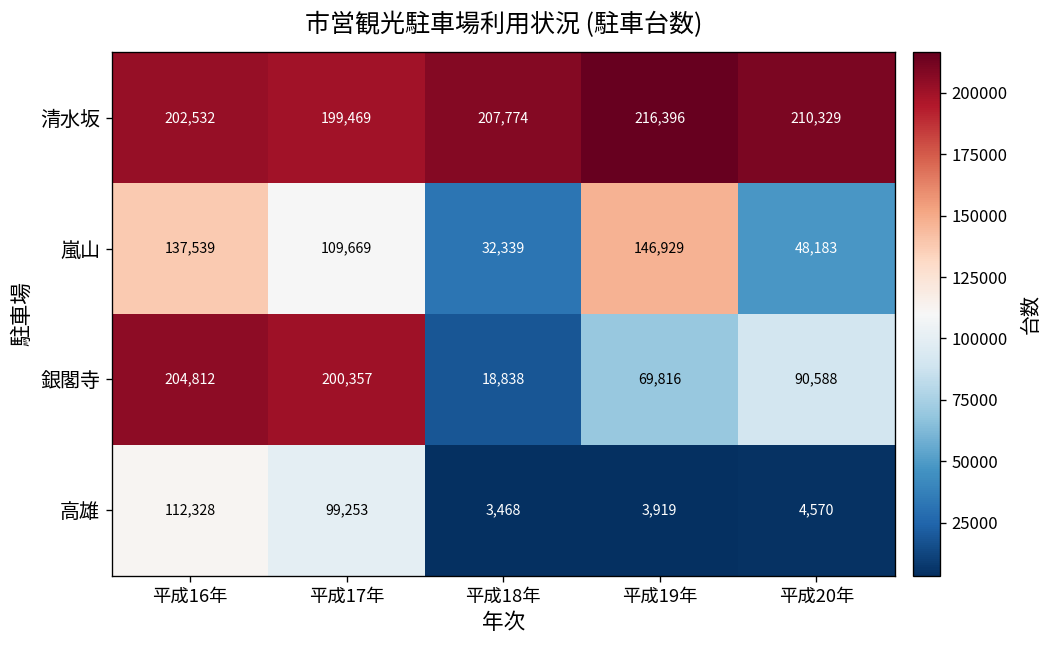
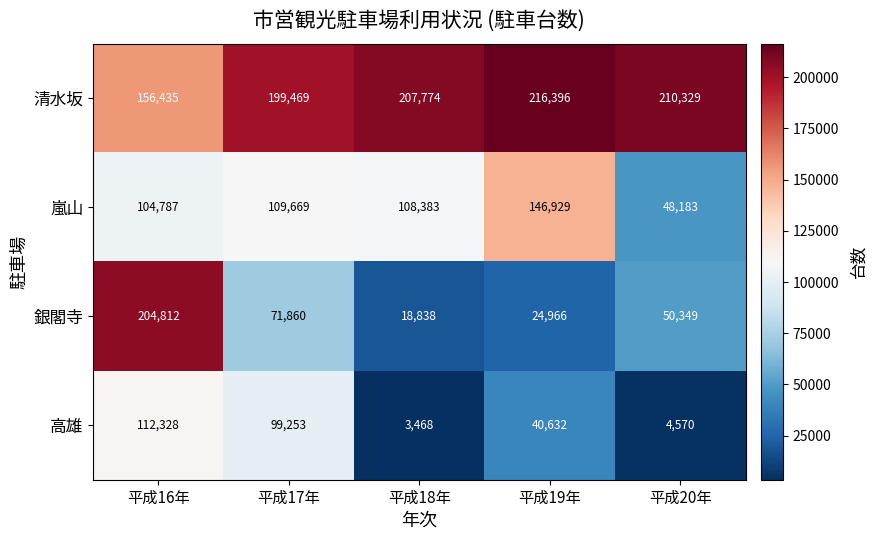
清水坂, 平成16年: 202,532 -> 156,435
嵐山, 平成16年: 137,539 -> 104,787
嵐山, 平成18年: 32,339 -> 108,383
銀閣寺, 平成17年: 200,357 -> 71,860
銀閣寺, 平成19年: 69,816 -> 24,966
銀閣寺, 平成20年: 90,588 -> 50,349
高雄, 平成19年: 3,919 -> 40,632
